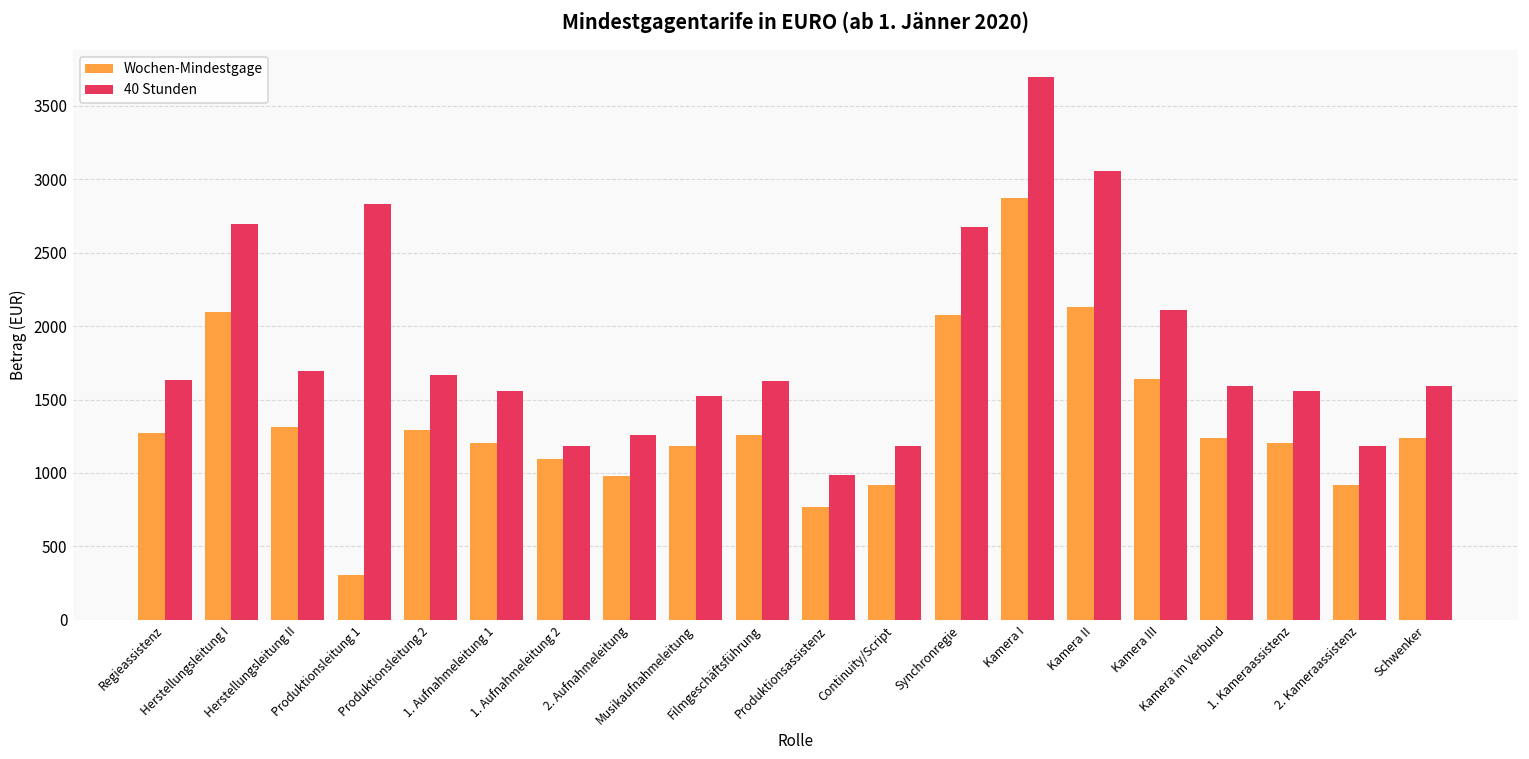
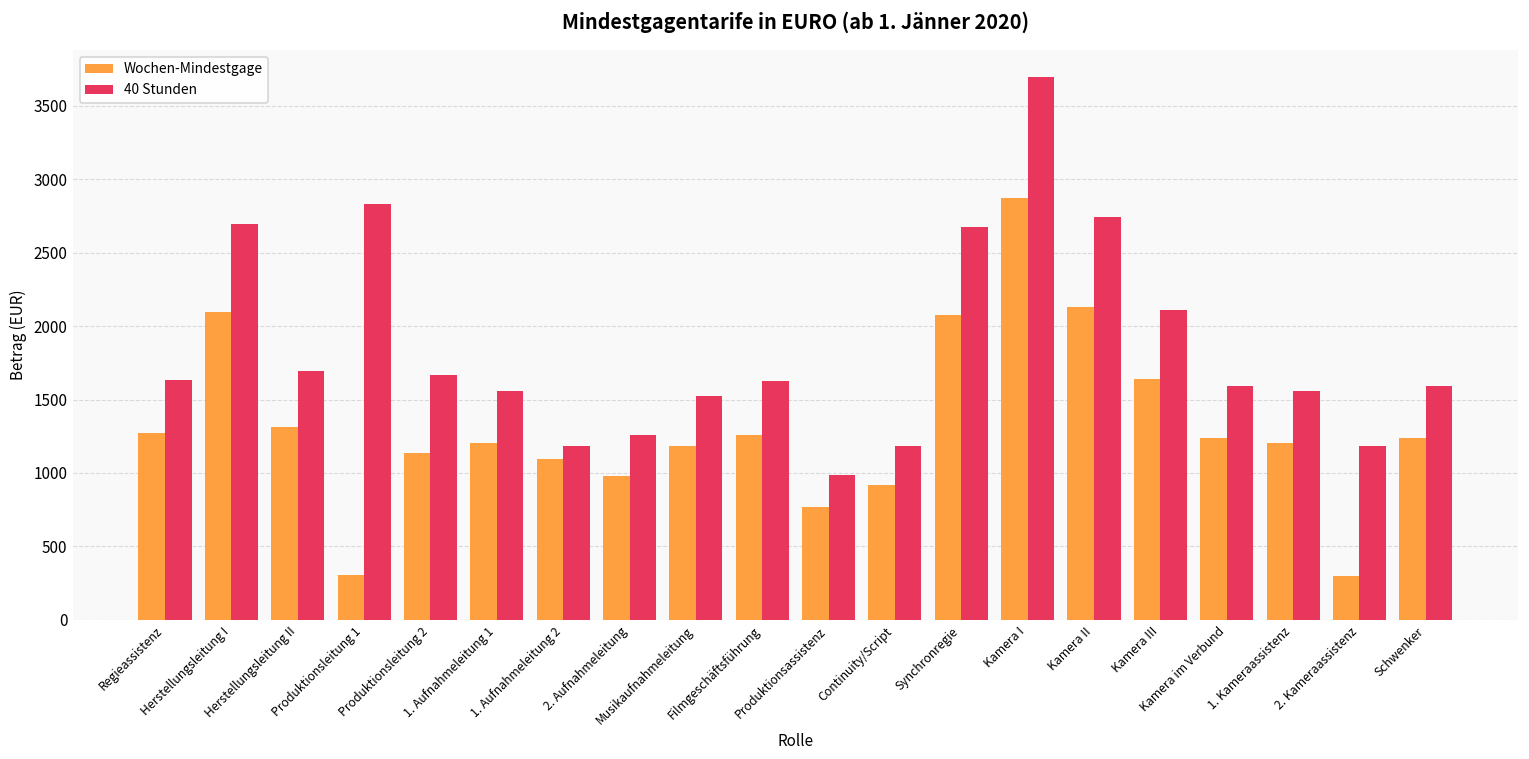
Wochen-Mindestgage, Produktionsleitung 2: 1300 -> 1140
40 Stunden, Kamera II: 3060 -> 2740
Wochen-Mindestgage, 2. Kameraassistenz: 920 -> 300
